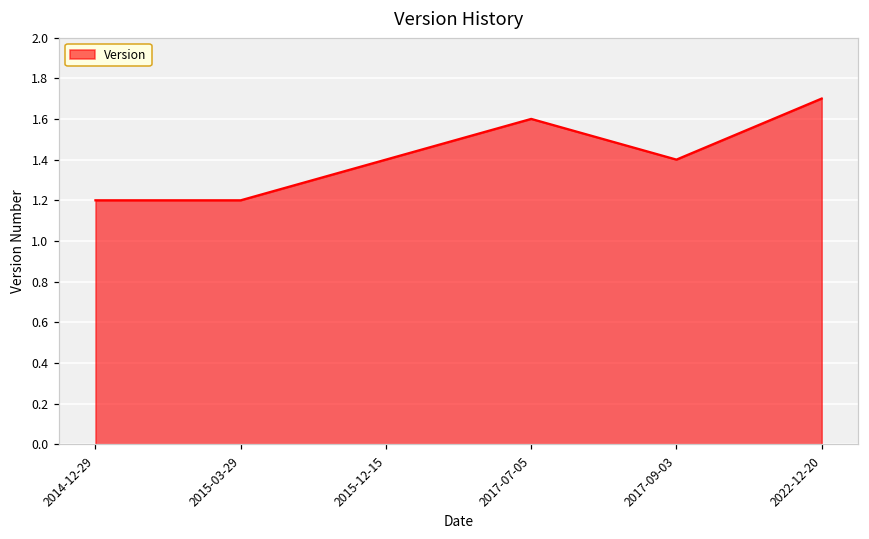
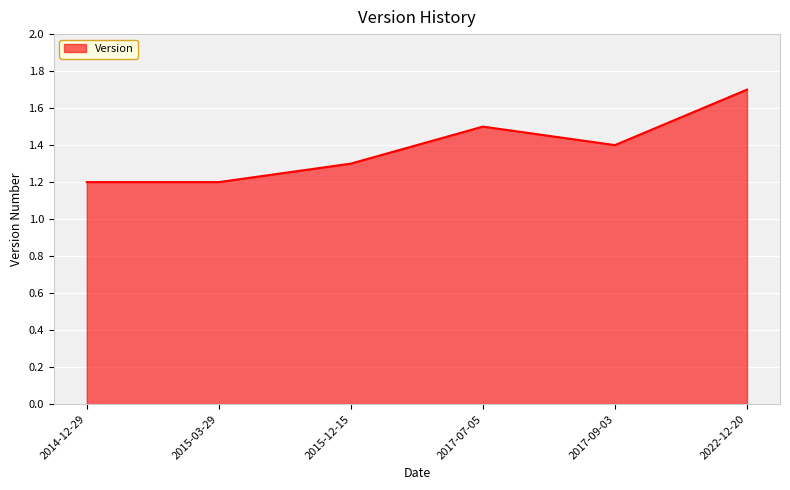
2015-12-15: 1.4 -> 1.3
2017-07-05: 1.6 -> 1.5
